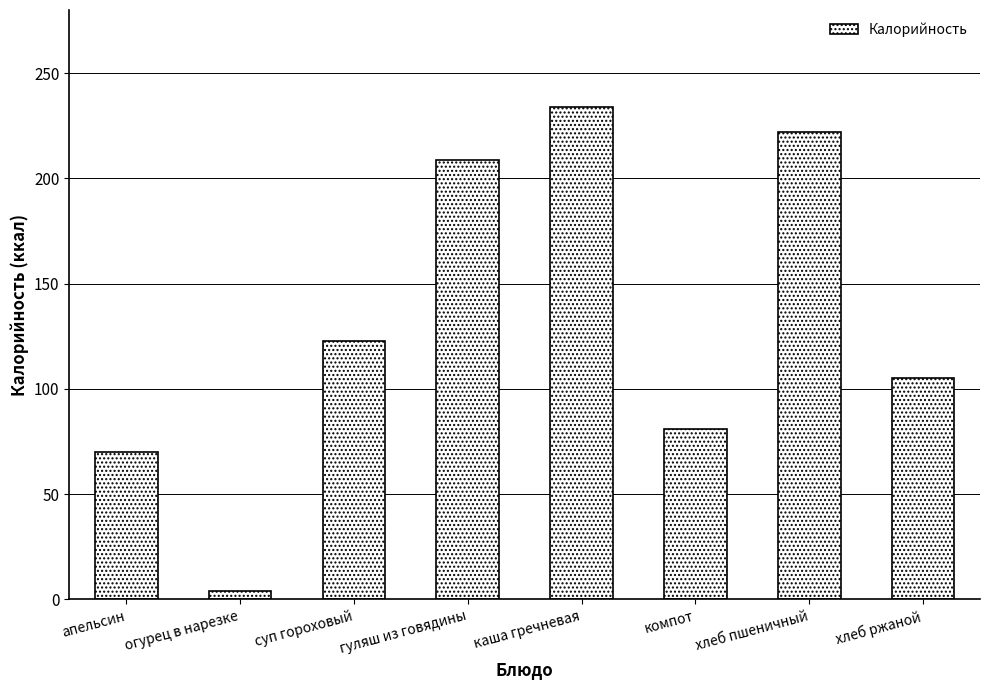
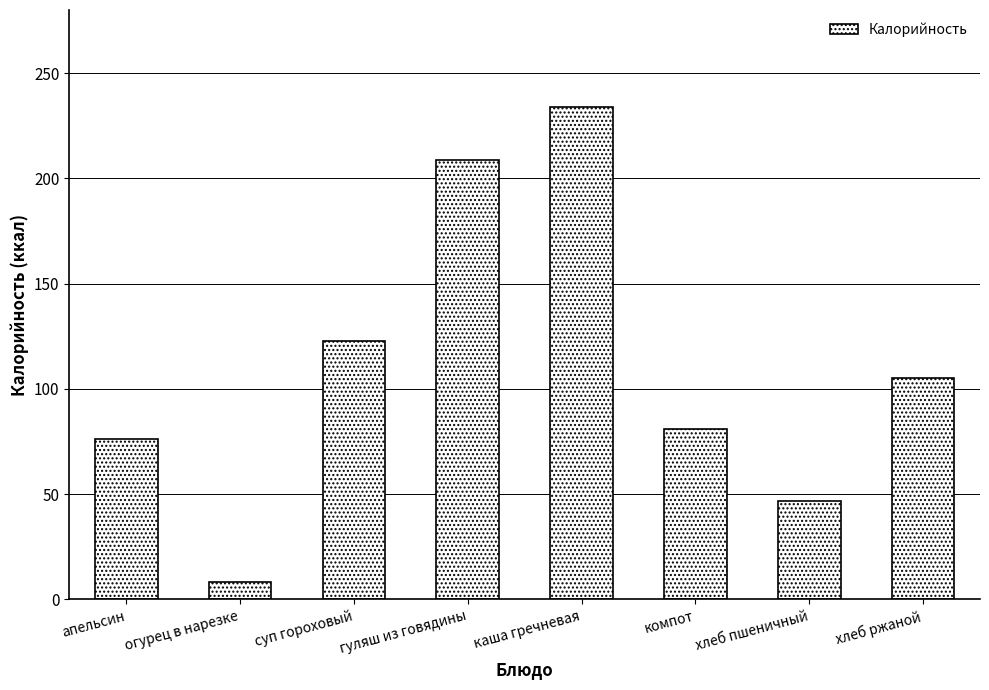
апельсин: 70 -> 76
огурец в нарезке: 4 -> 9
хлеб пшеничный: 222 -> 47
